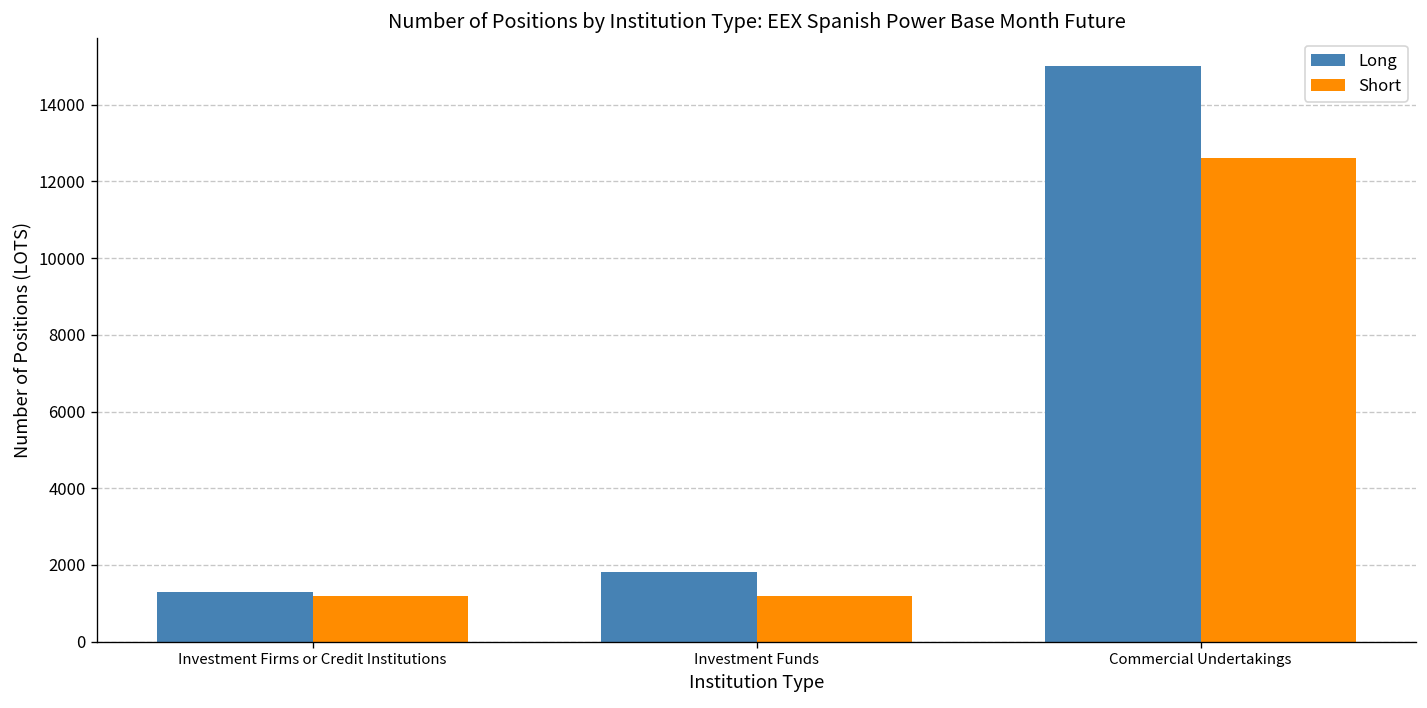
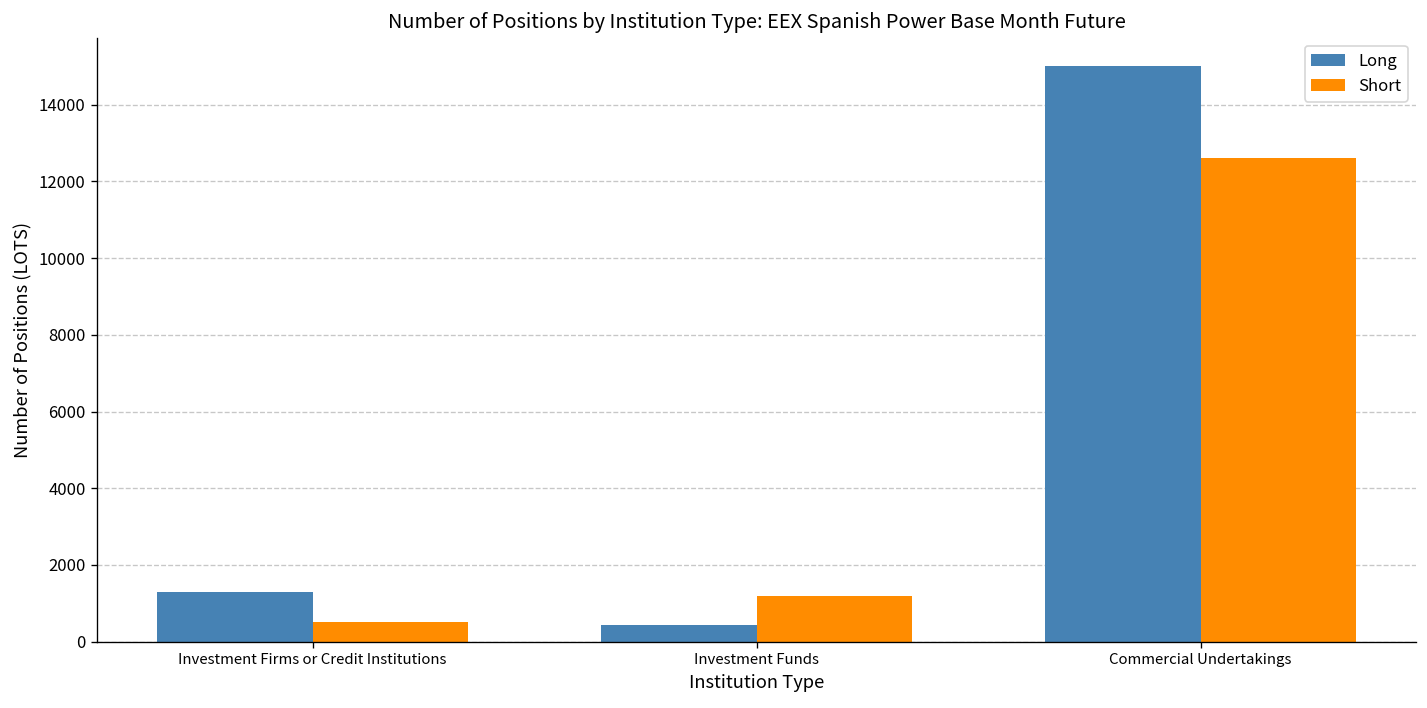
Short, Investment Firms or Credit Institutions: 1200 -> 500
Long, Investment Funds: 1800 -> 400
